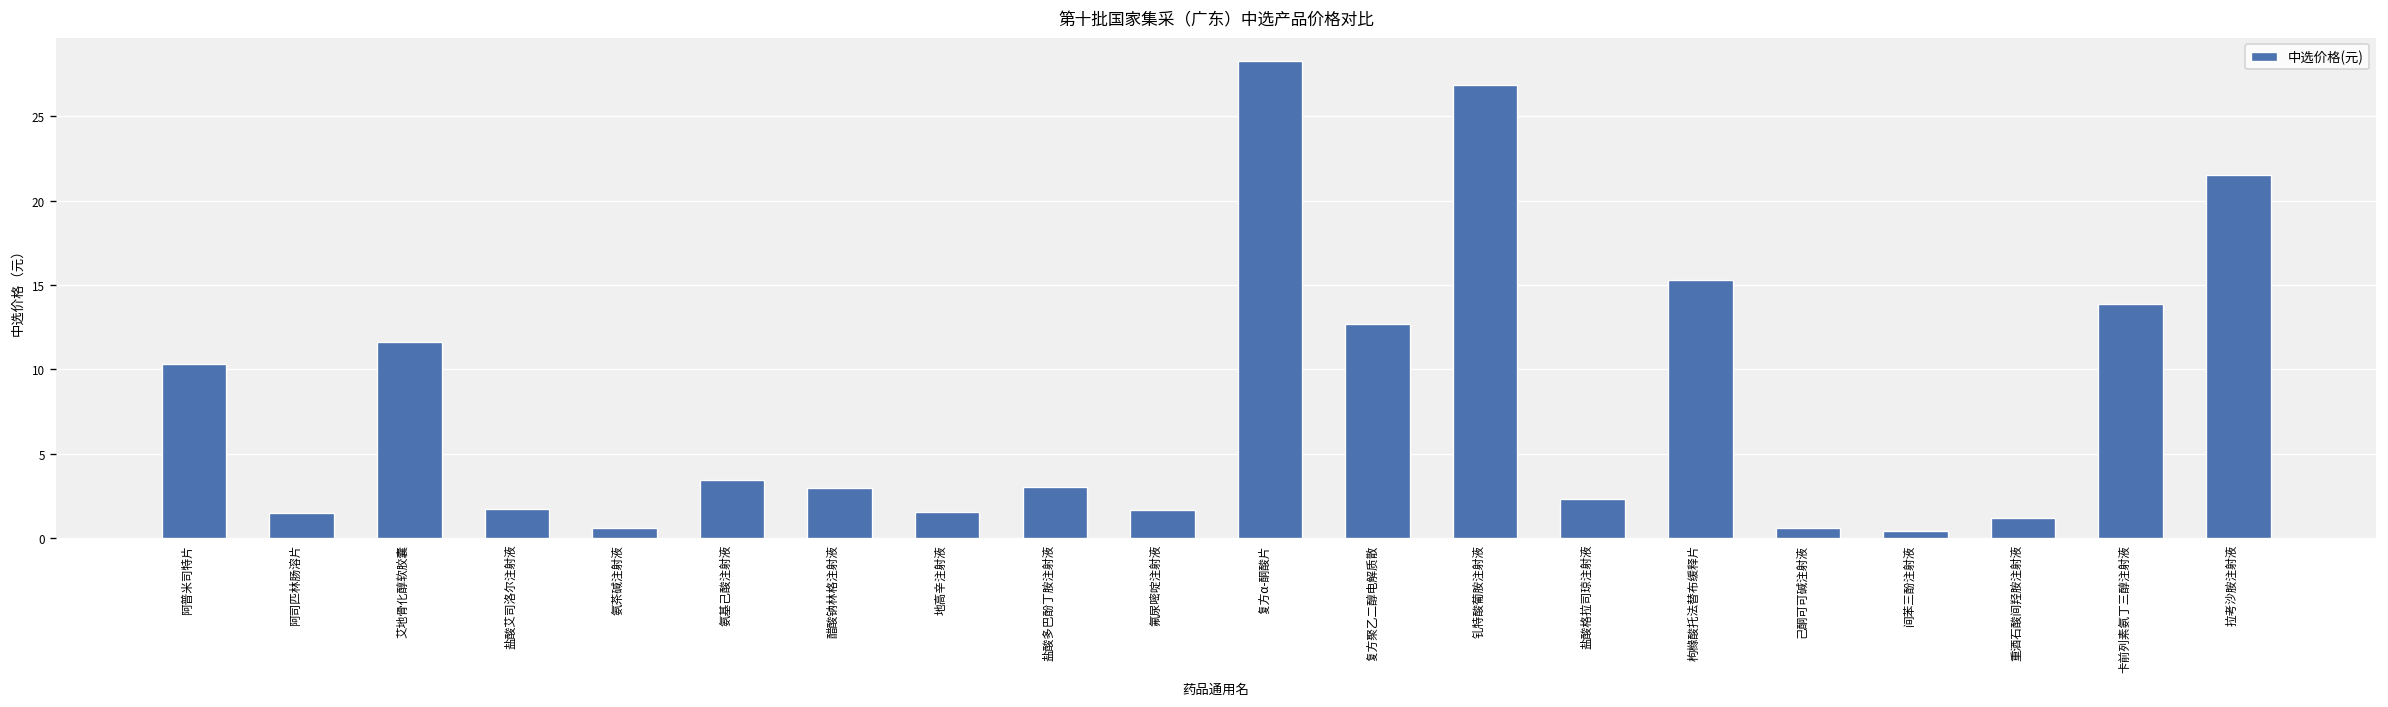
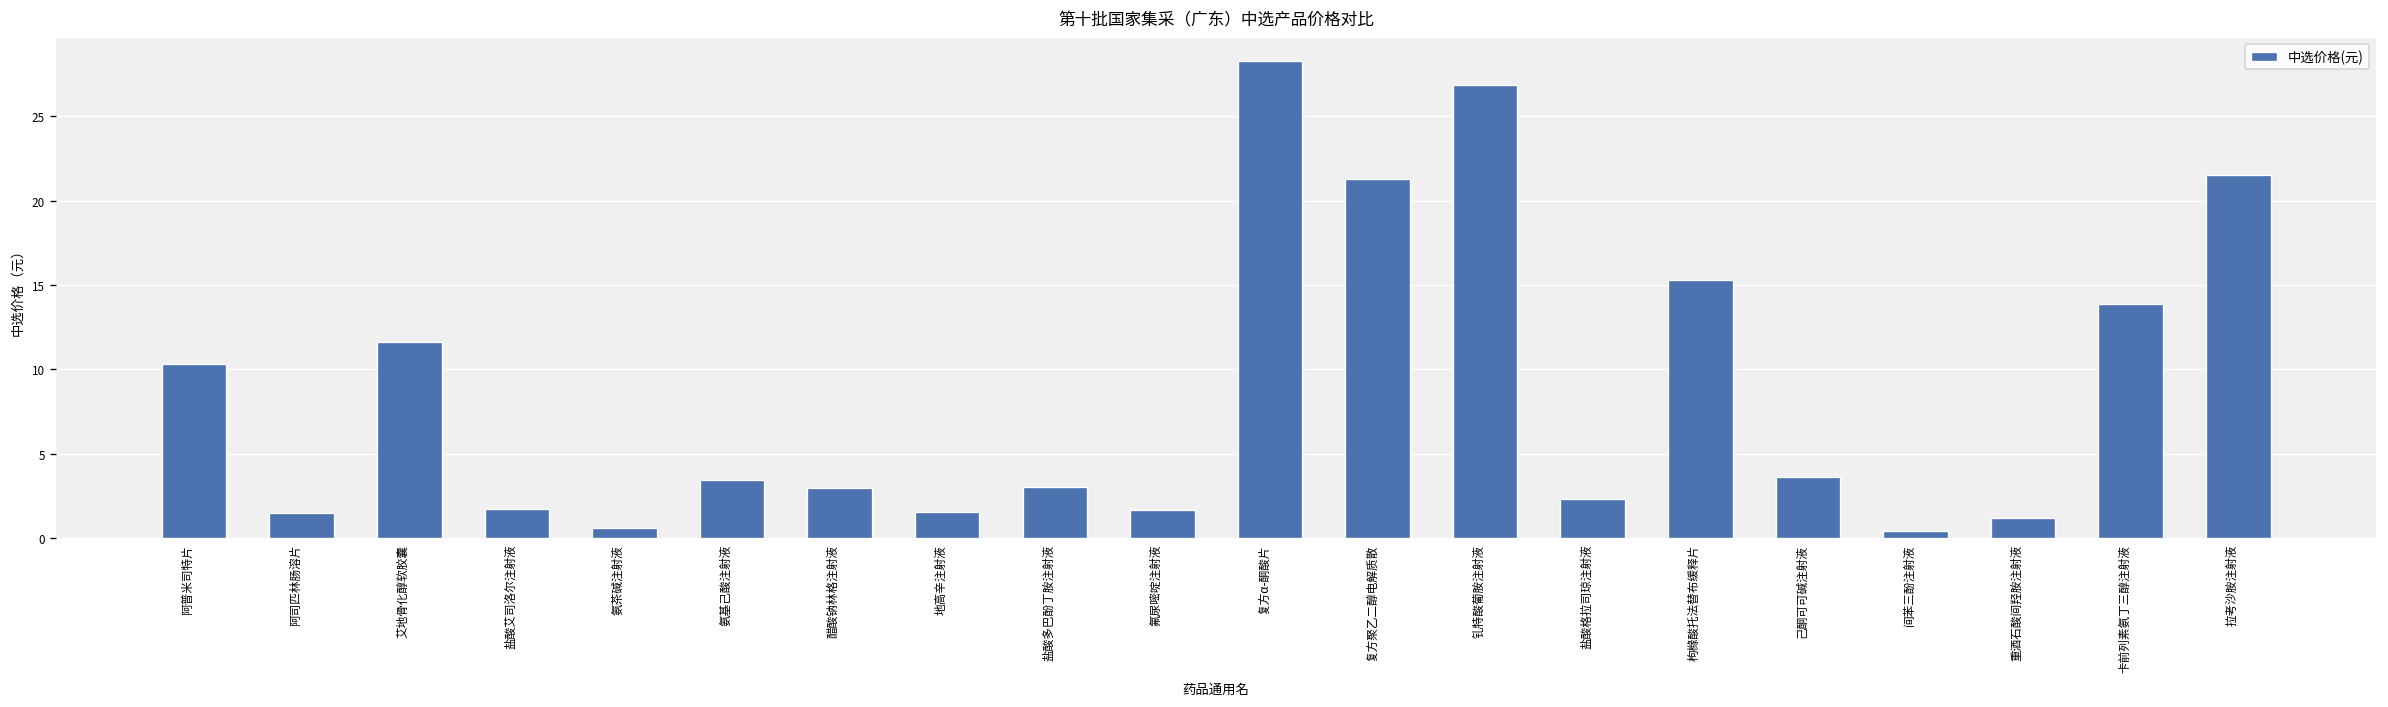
复方聚乙二醇电解质散: 12.7 -> 21.3
己酮可可碱注射液: 0.6 -> 3.6
